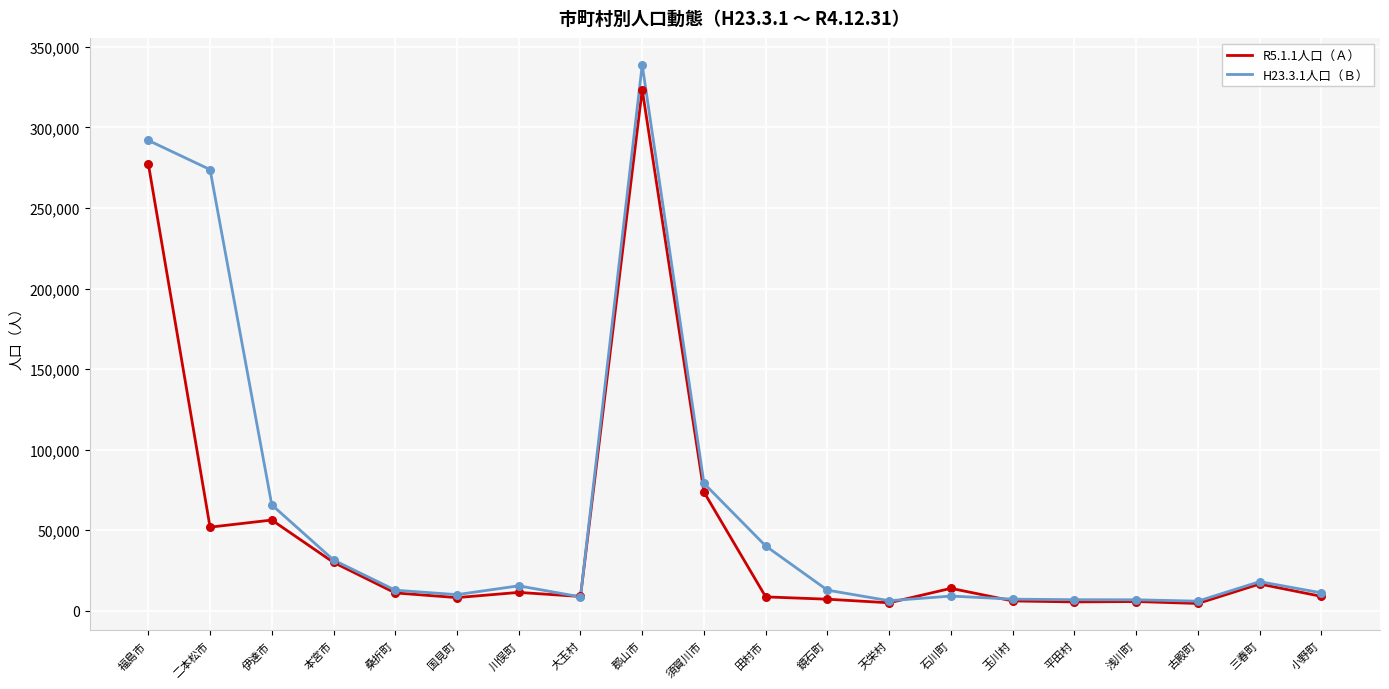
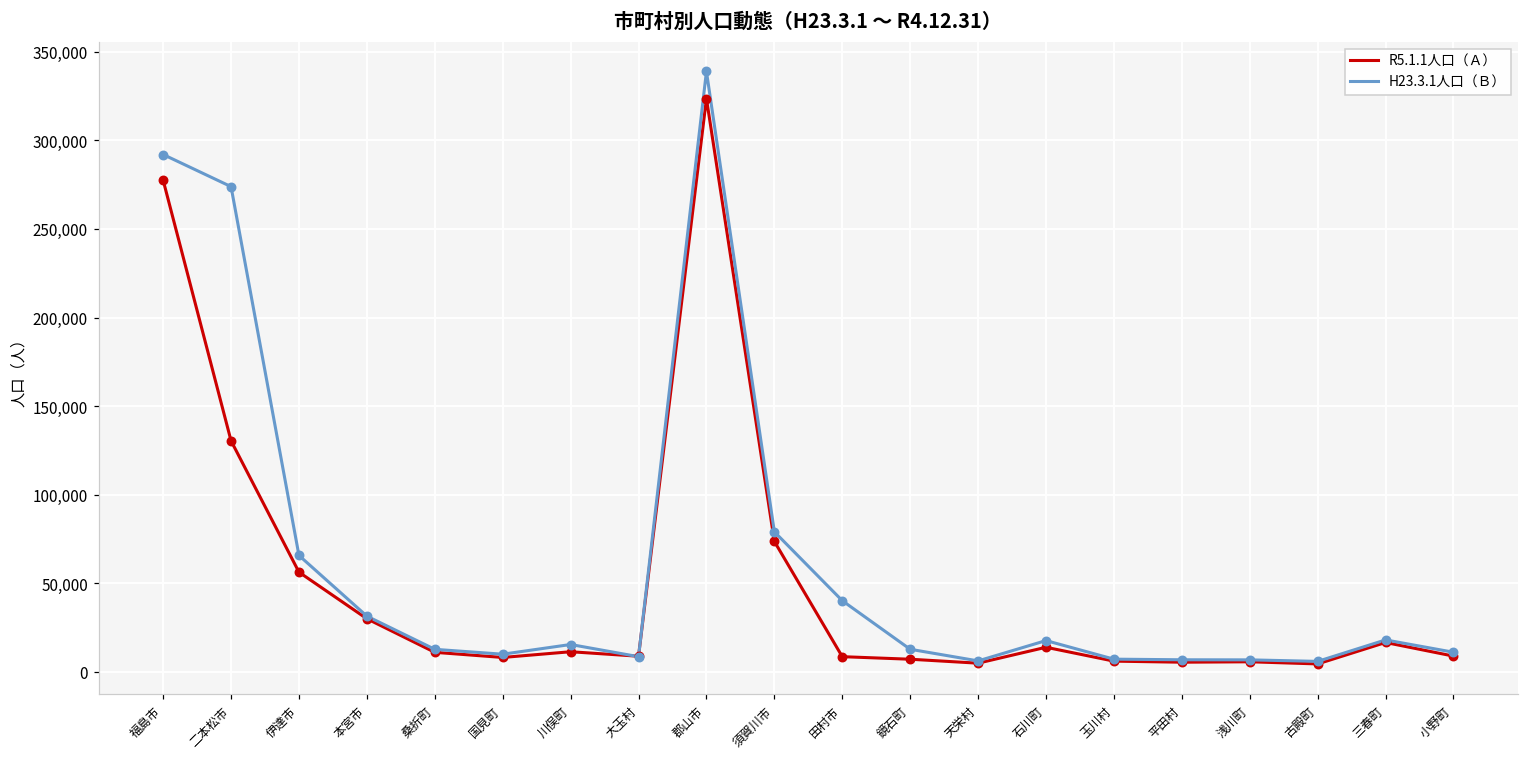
R5.1.1人口（Ａ）, 二本松市: 52,000 -> 130,000
H23.3.1人口（Ｂ）, 石川町: 9,000 -> 18,000
